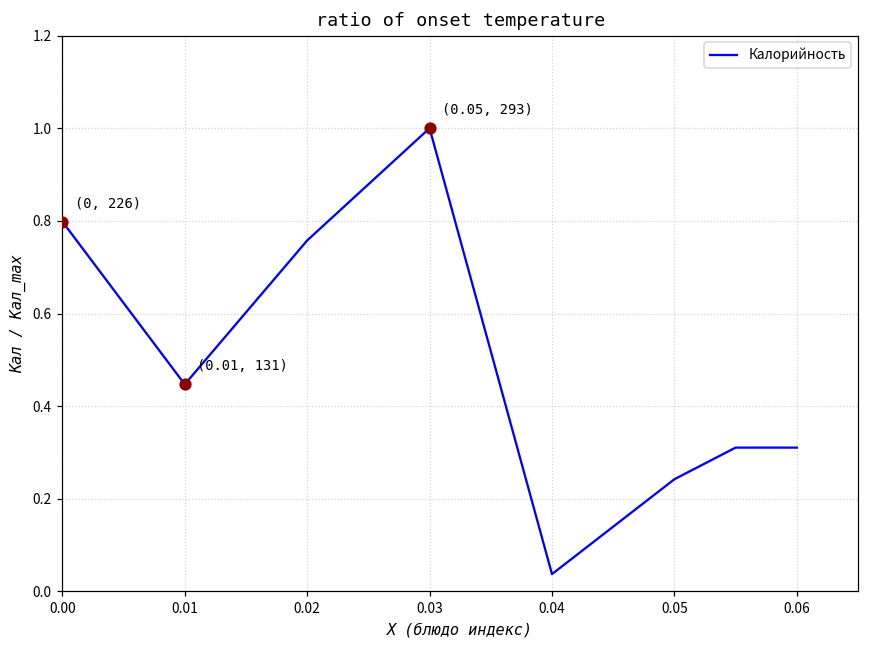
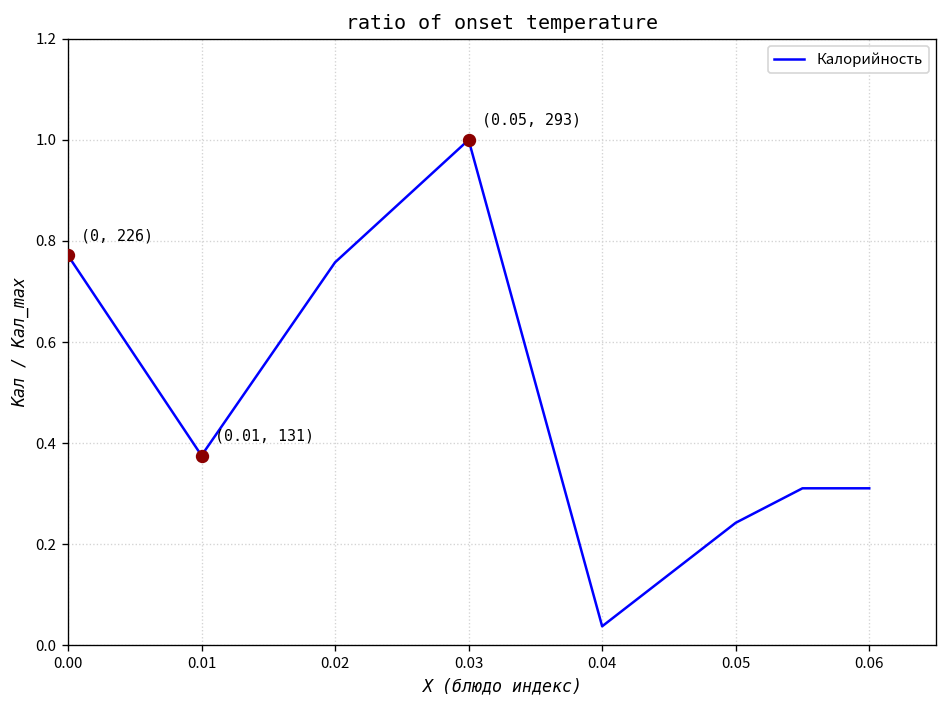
Калорийность, 0.00: 0.80 -> 0.77
Калорийность, 0.01: 0.45 -> 0.38
